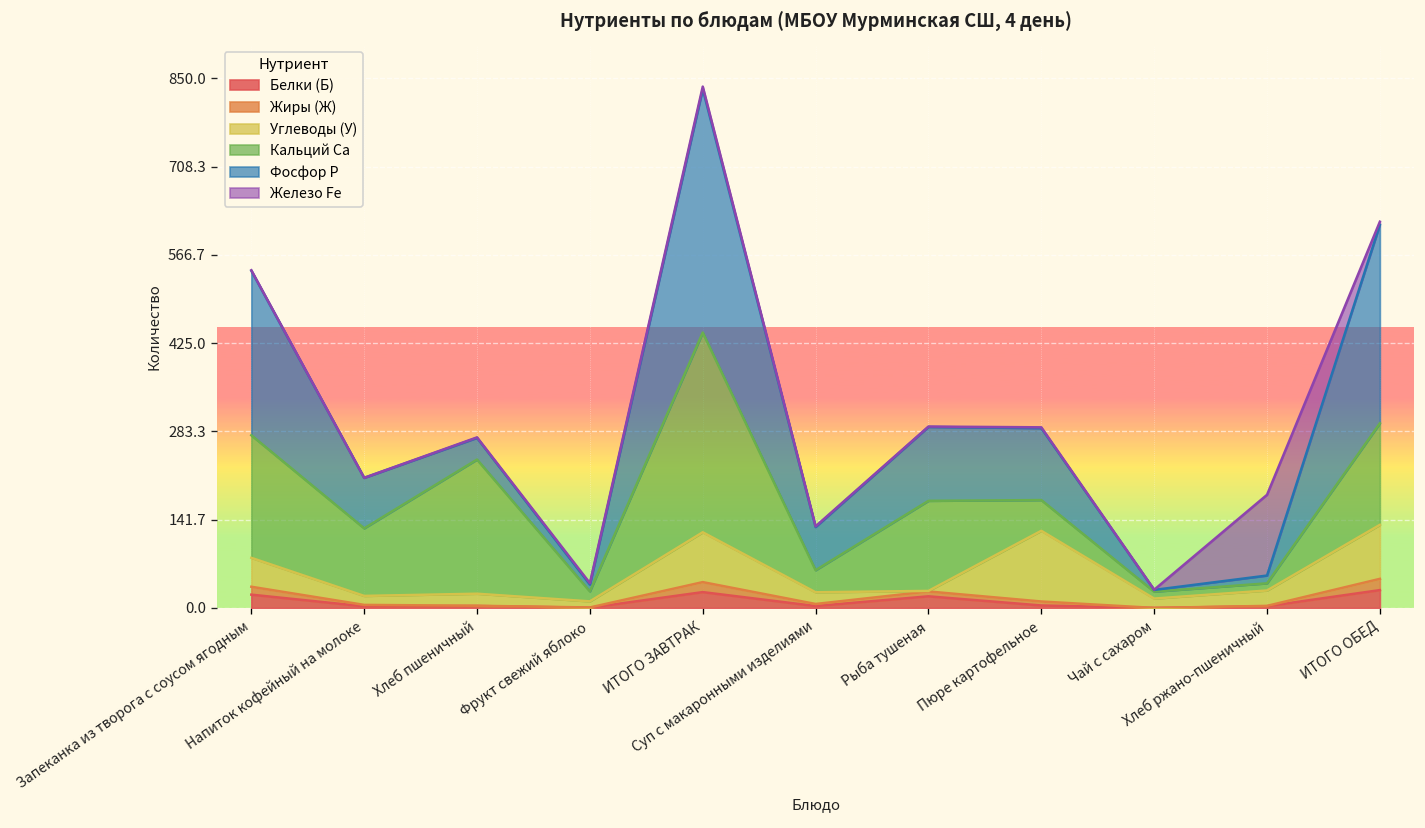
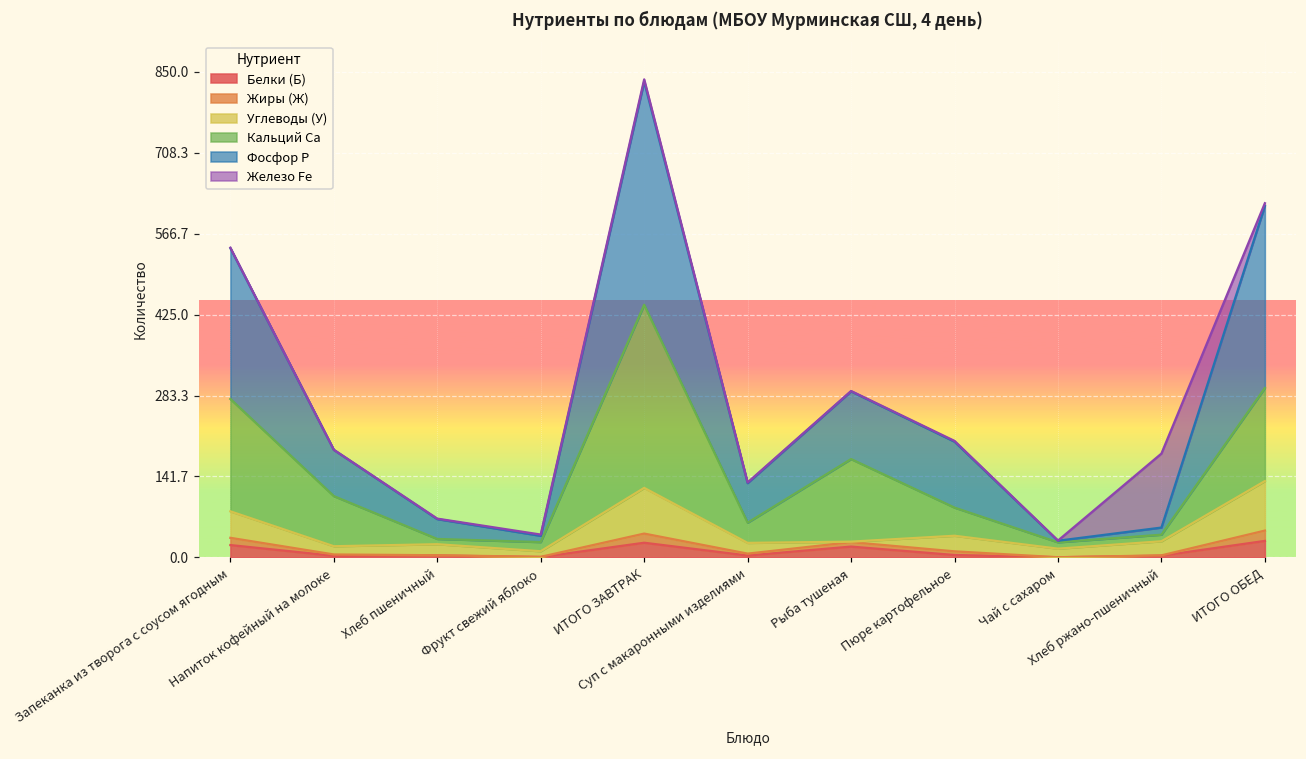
Кальций Ca, Напиток кофейный на молоке: 110 -> 90
Кальций Ca, Хлеб пшеничный: 220 -> 10
Углеводы (У), Пюре картофельное: 110 -> 30
